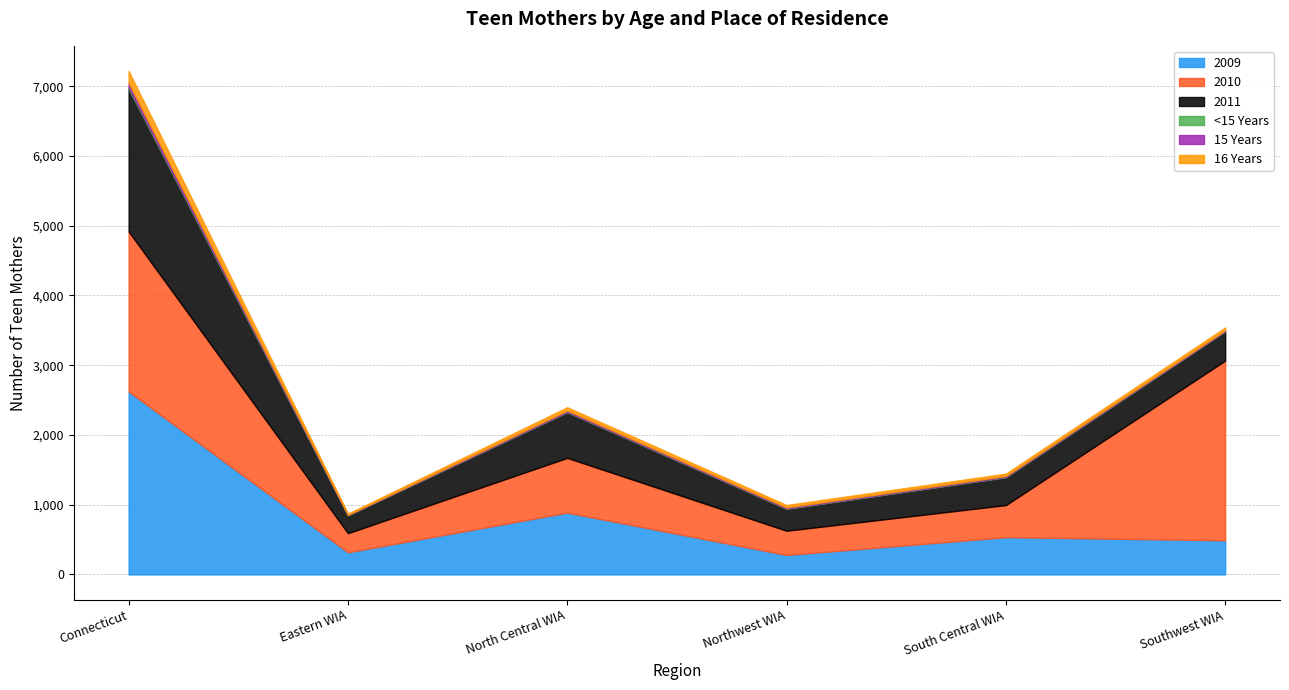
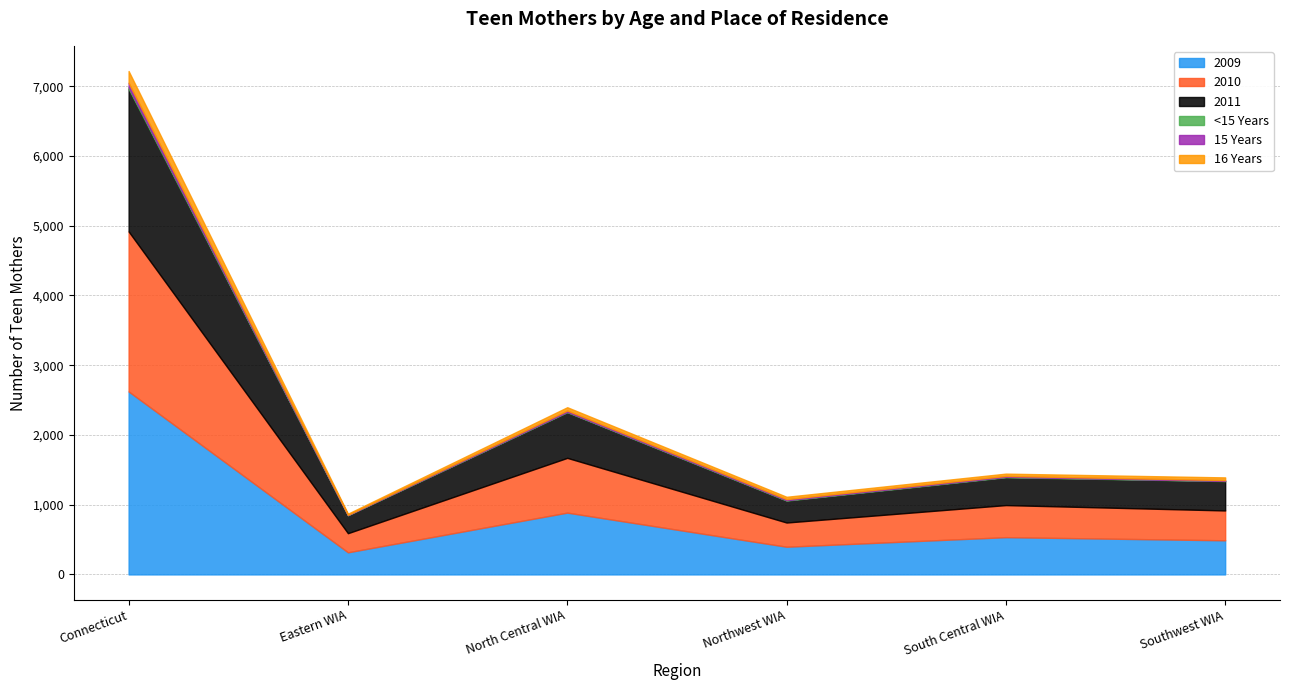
2009, Northwest WIA: 300 -> 400
2010, Southwest WIA: 2,600 -> 400
